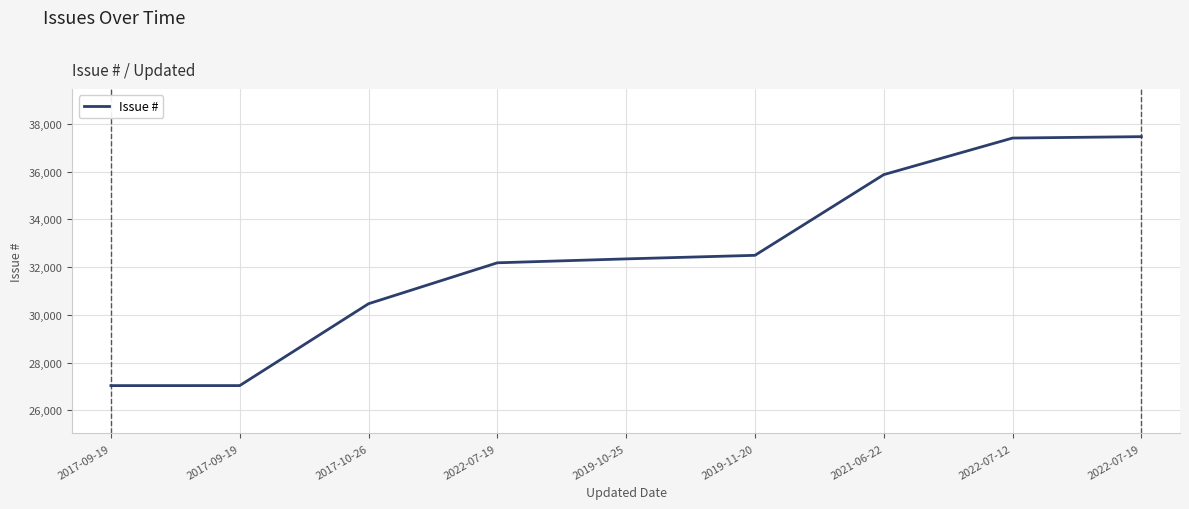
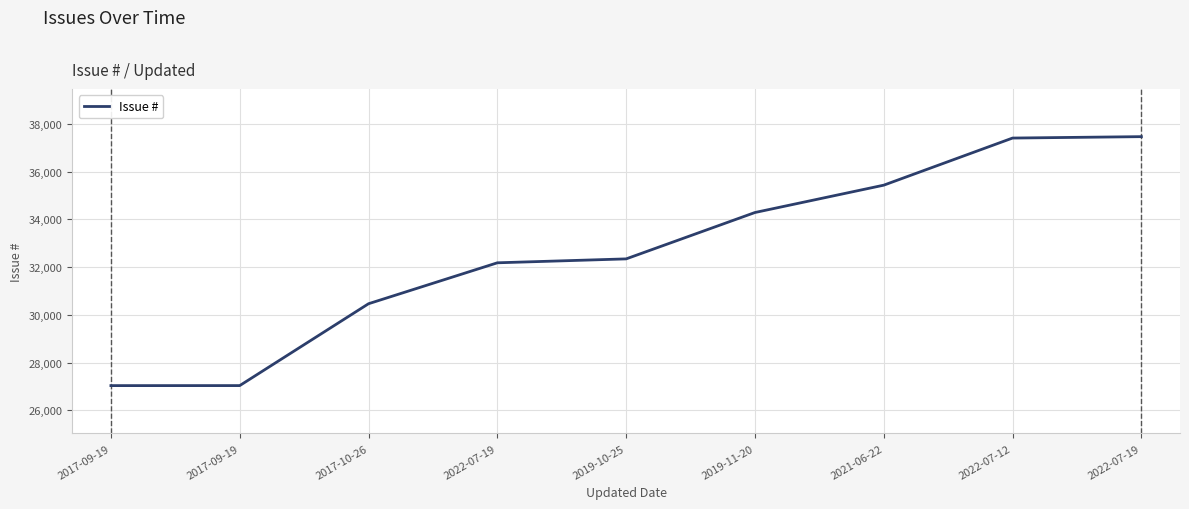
2019-11-20: 32,500 -> 34,300
2021-06-22: 35,900 -> 35,400
